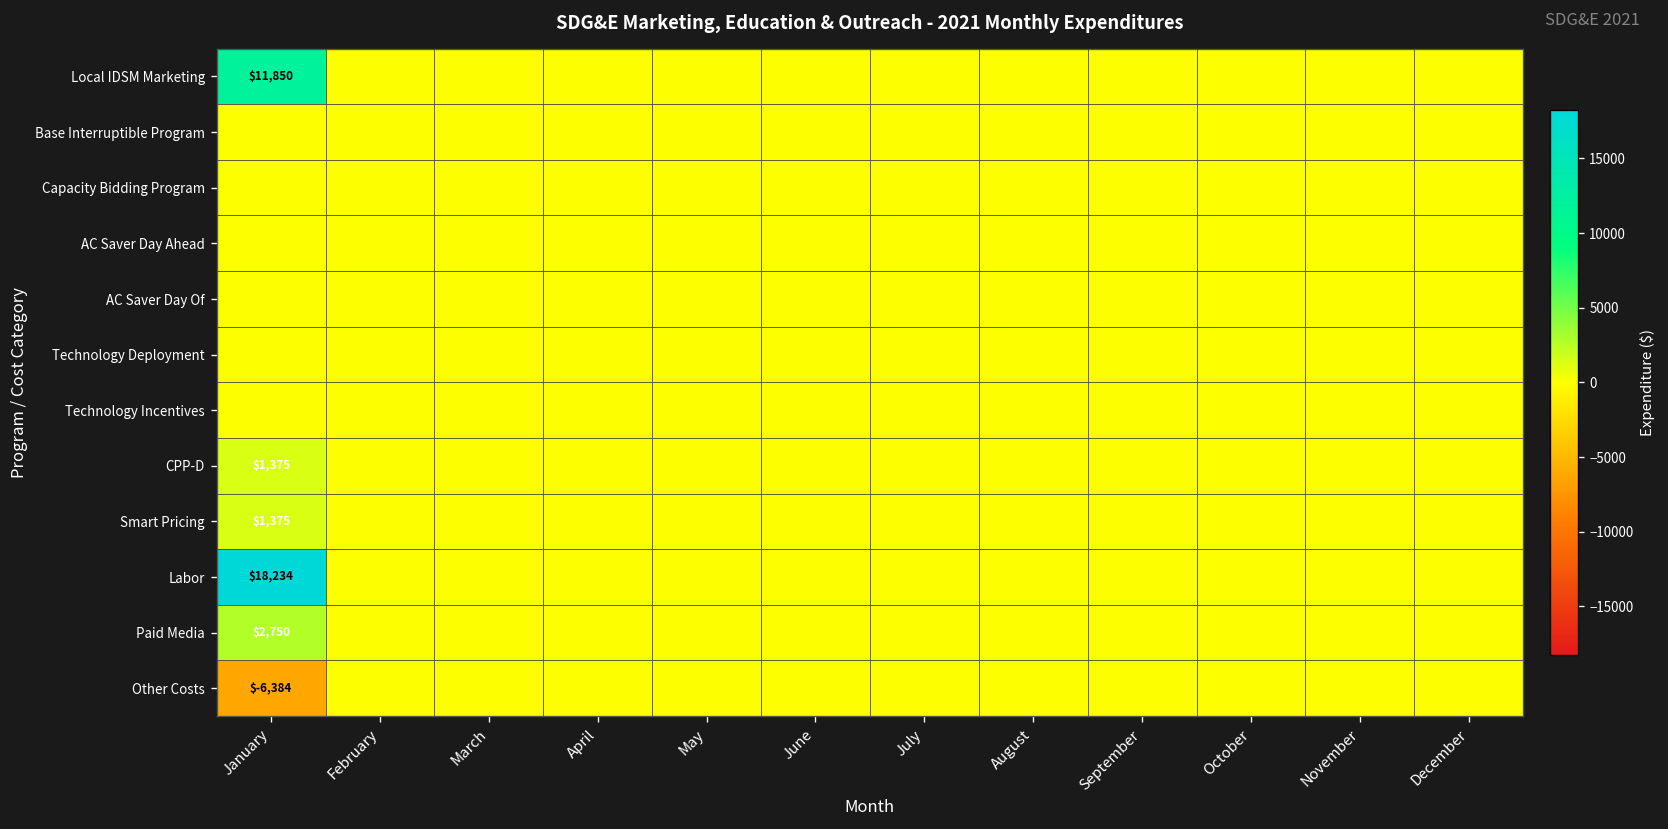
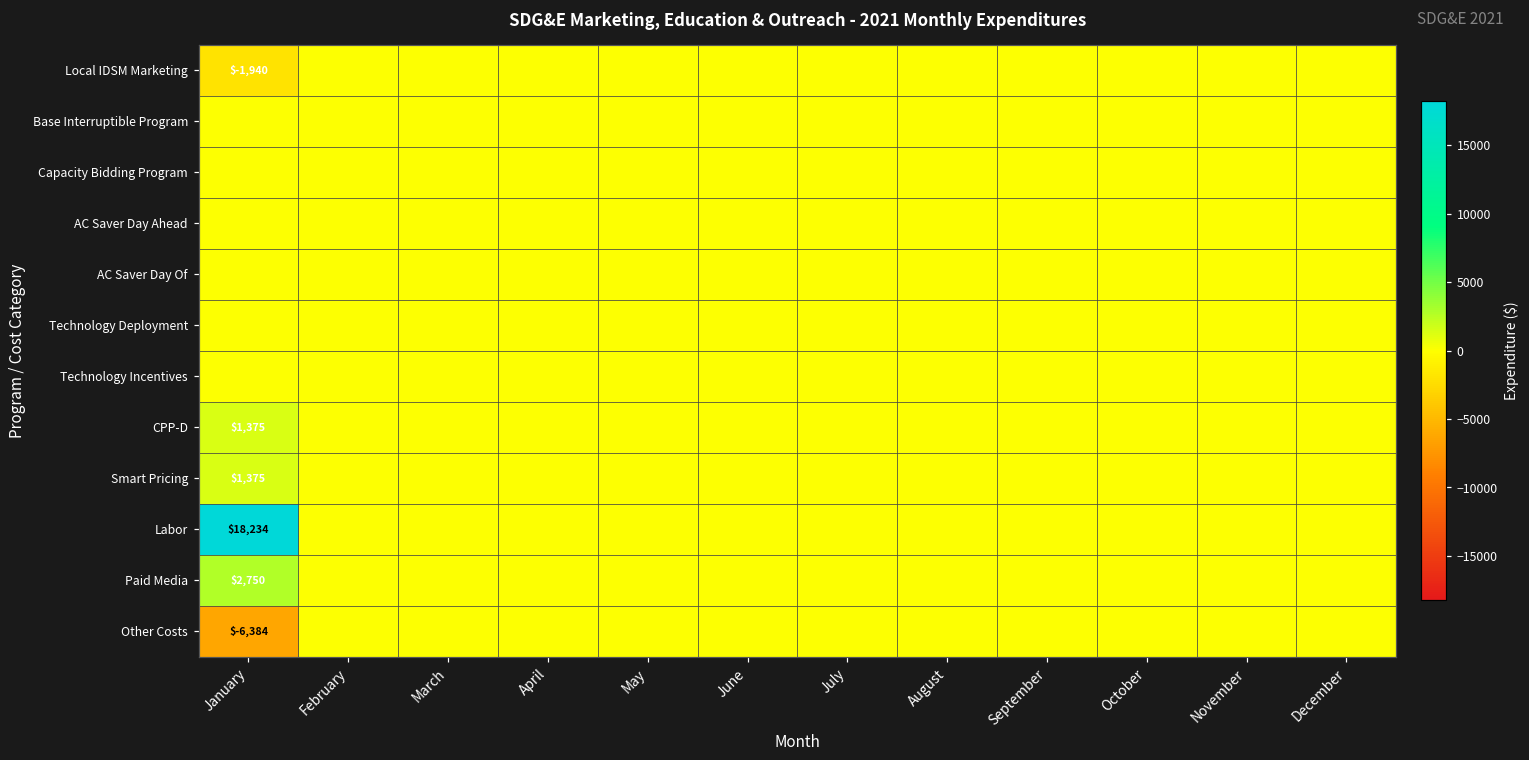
Local IDSM Marketing, January: $11,850 -> $-1,940
